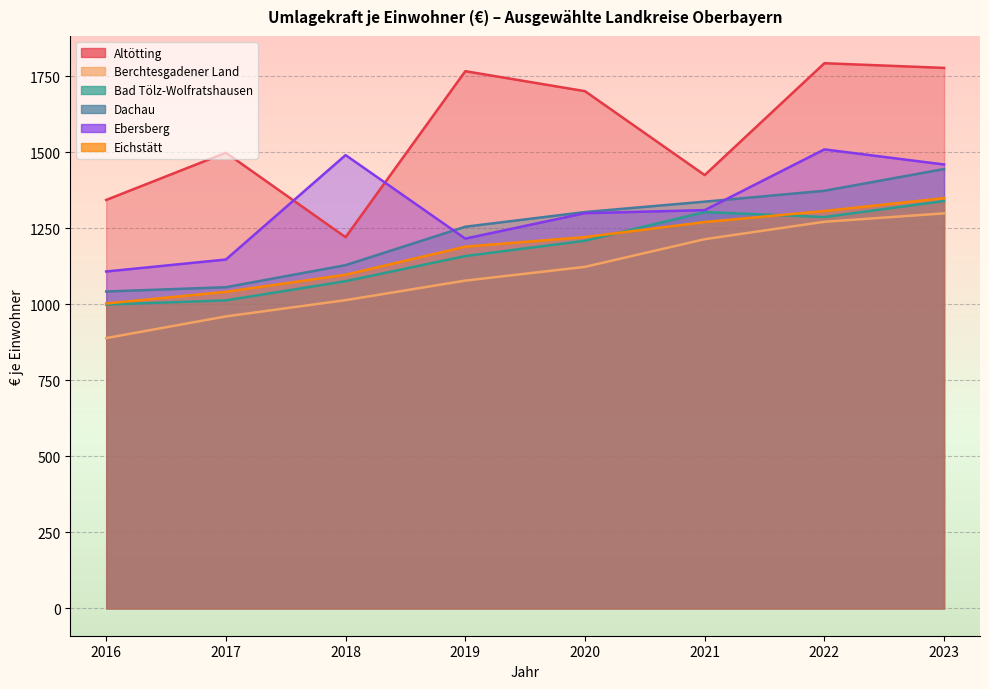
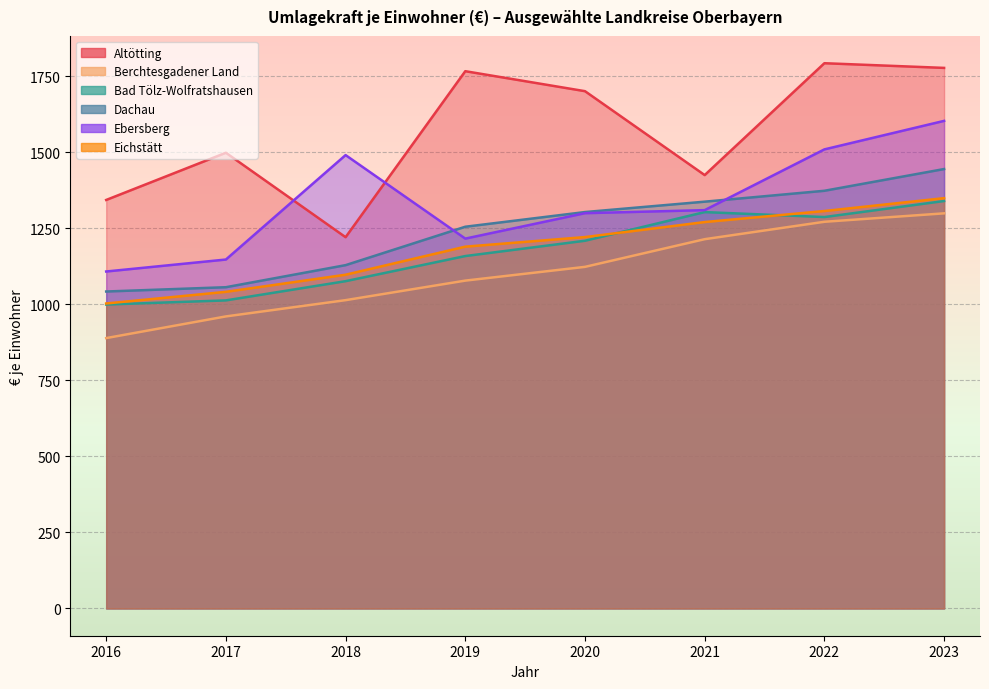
Ebersberg, 2023: 1460 -> 1600
